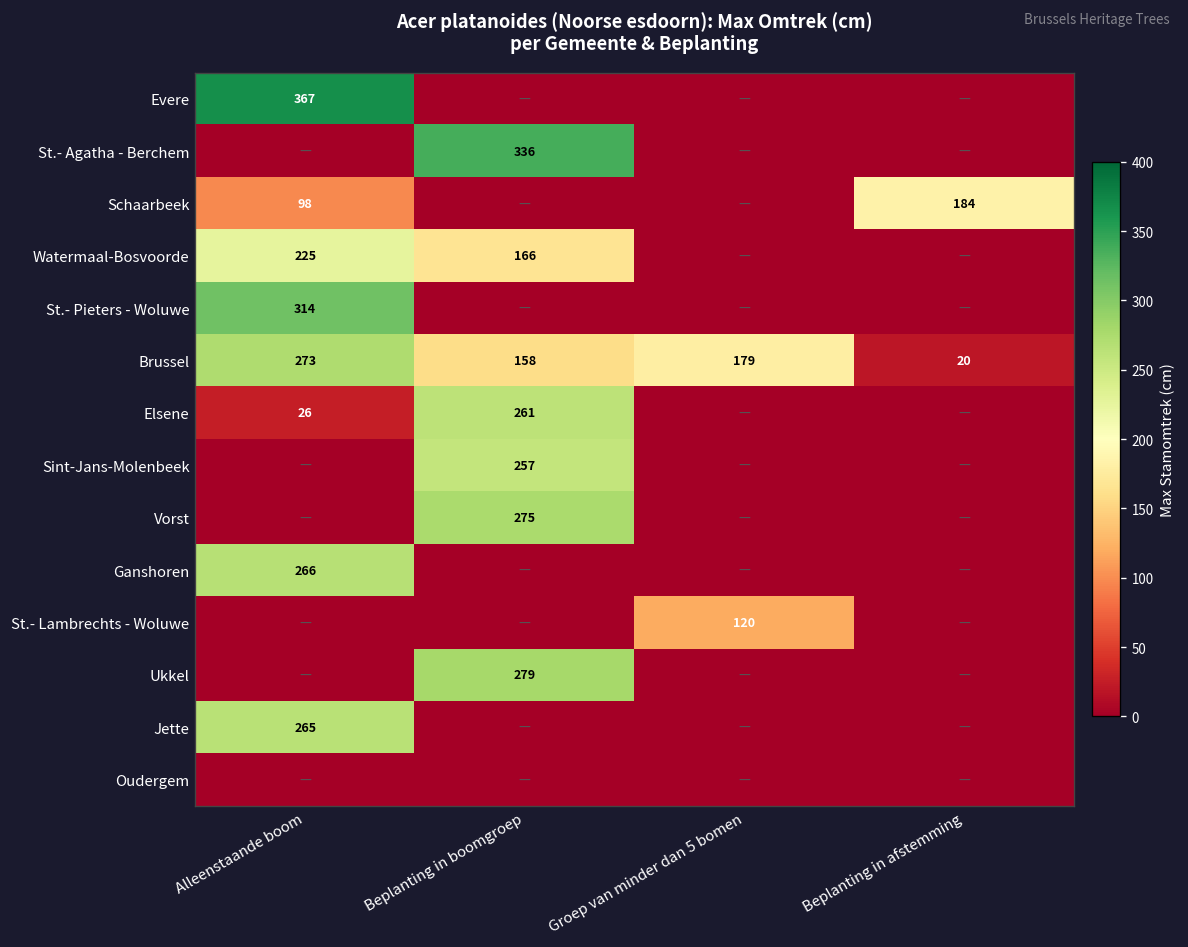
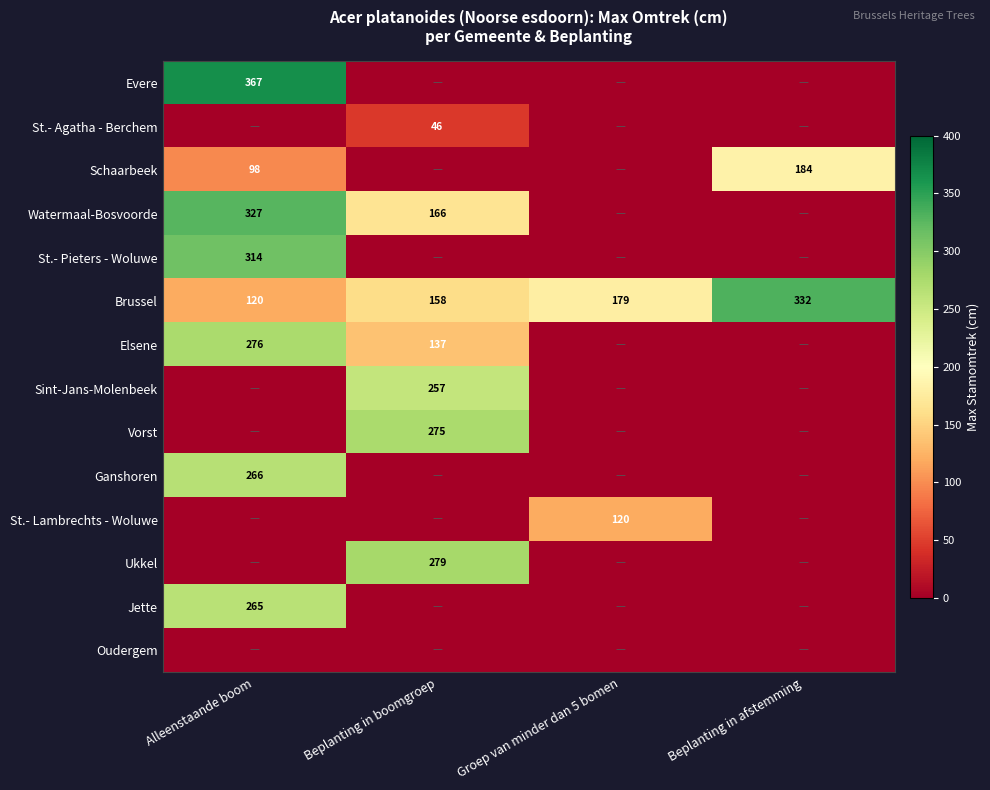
St.- Agatha - Berchem, Beplanting in boomgroep: 336 -> 46
Watermaal-Bosvoorde, Alleenstaande boom: 225 -> 327
Brussel, Alleenstaande boom: 273 -> 120
Brussel, Beplanting in afstemming: 20 -> 332
Elsene, Alleenstaande boom: 26 -> 276
Elsene, Beplanting in boomgroep: 261 -> 137
